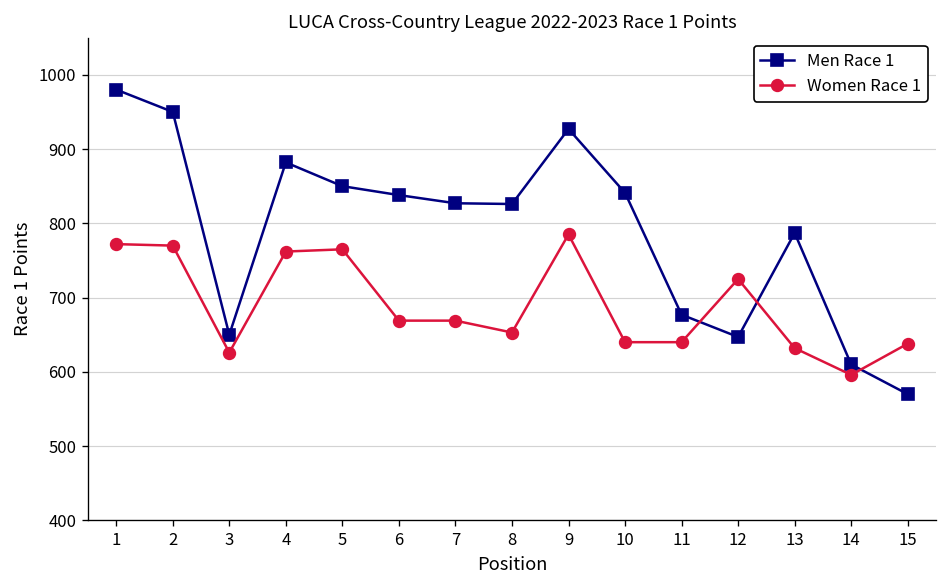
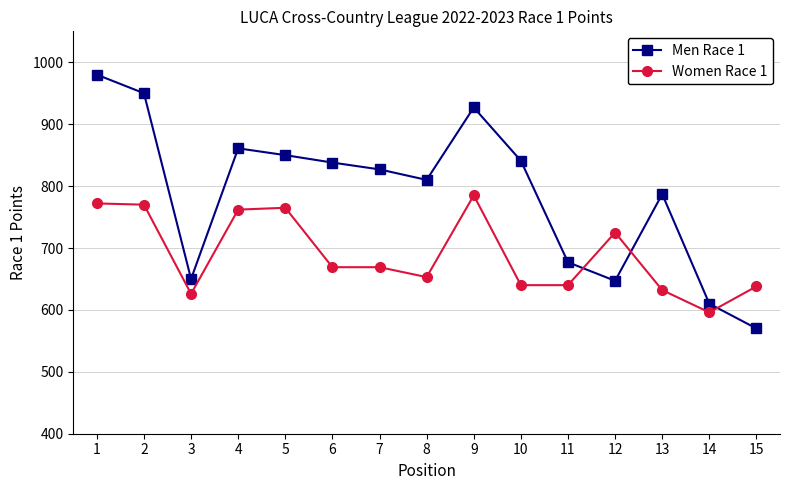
Men Race 1, 4: 880 -> 860
Men Race 1, 8: 830 -> 810
